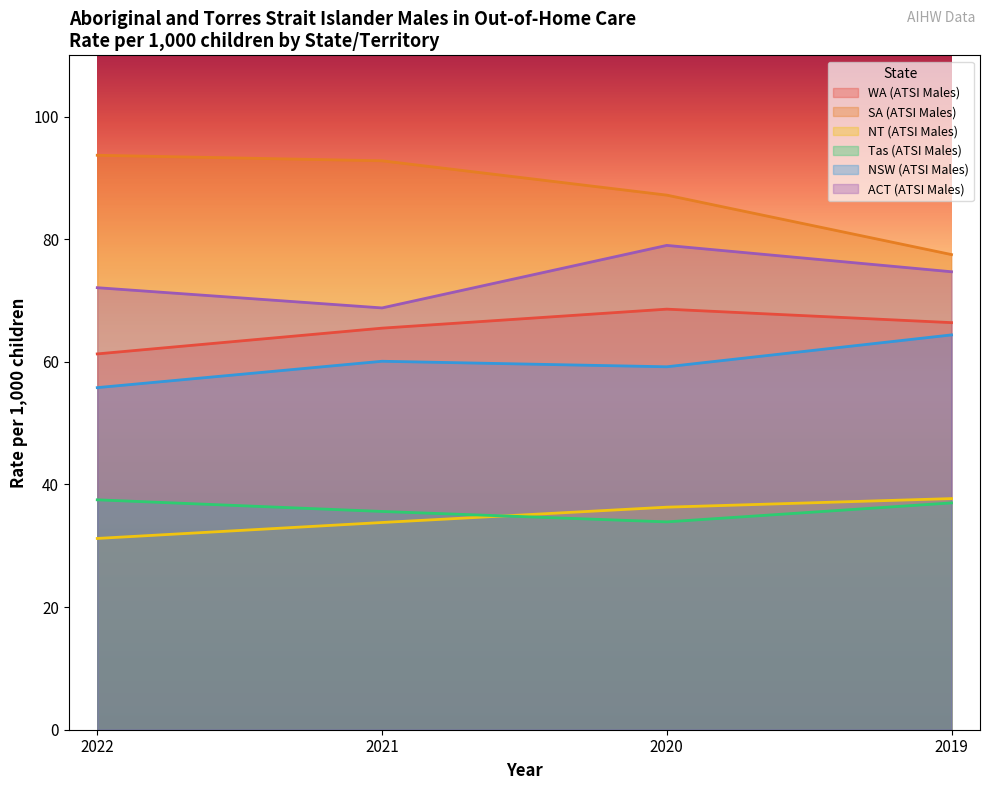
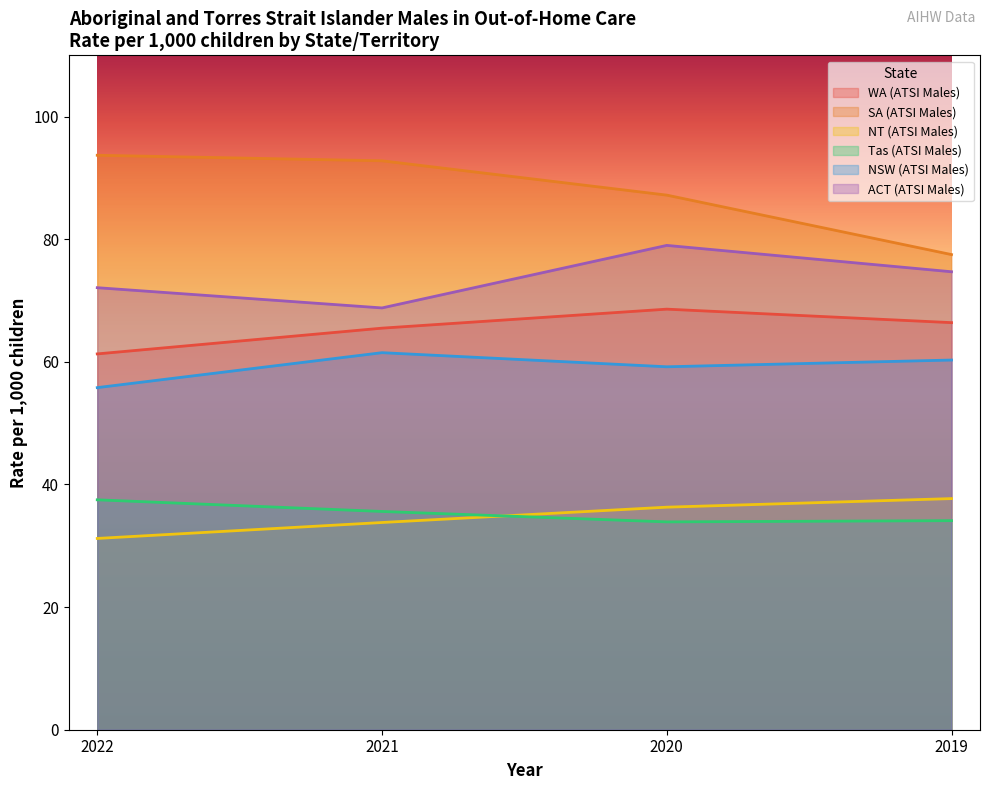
NSW (ATSI Males), 2021: 60 -> 62
Tas (ATSI Males), 2019: 37 -> 34
NSW (ATSI Males), 2019: 64 -> 60
